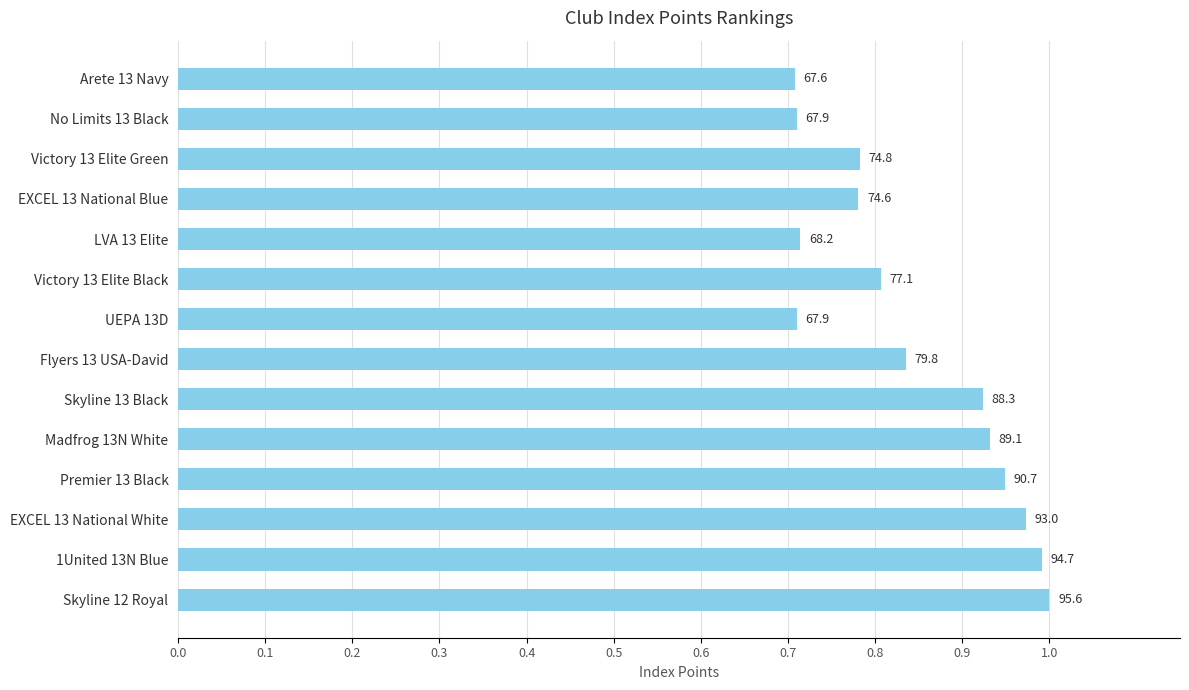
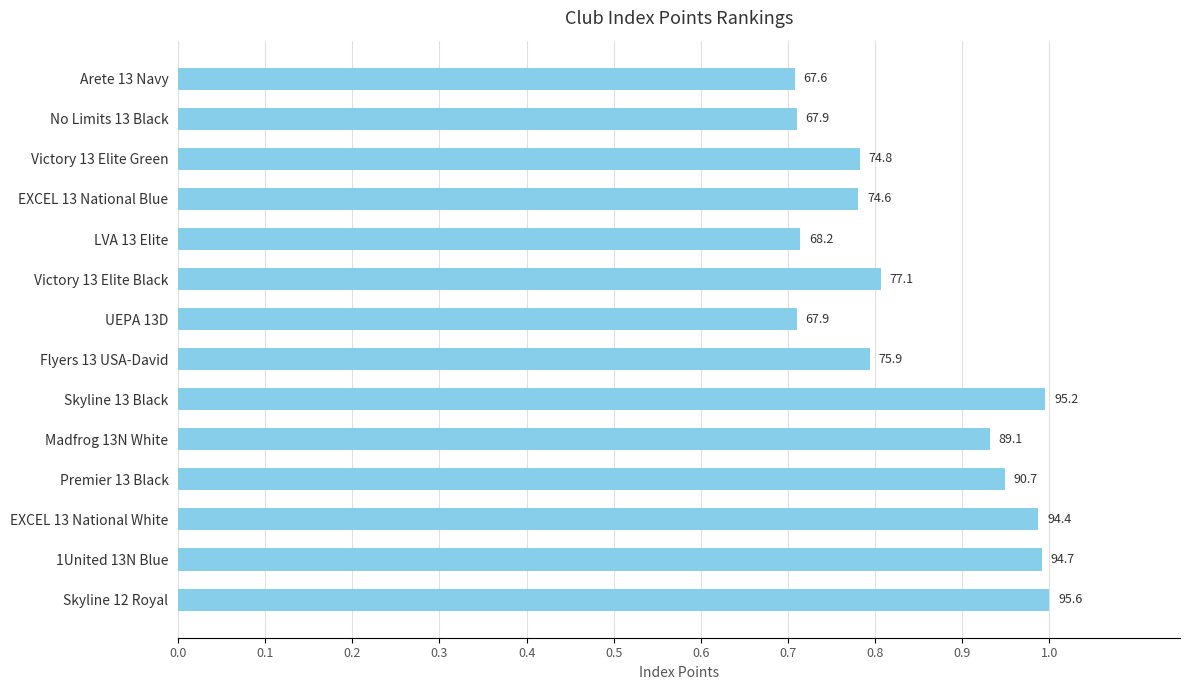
Flyers 13 USA-David: 79.8 -> 75.9
Skyline 13 Black: 88.3 -> 95.2
EXCEL 13 National White: 93.0 -> 94.4
